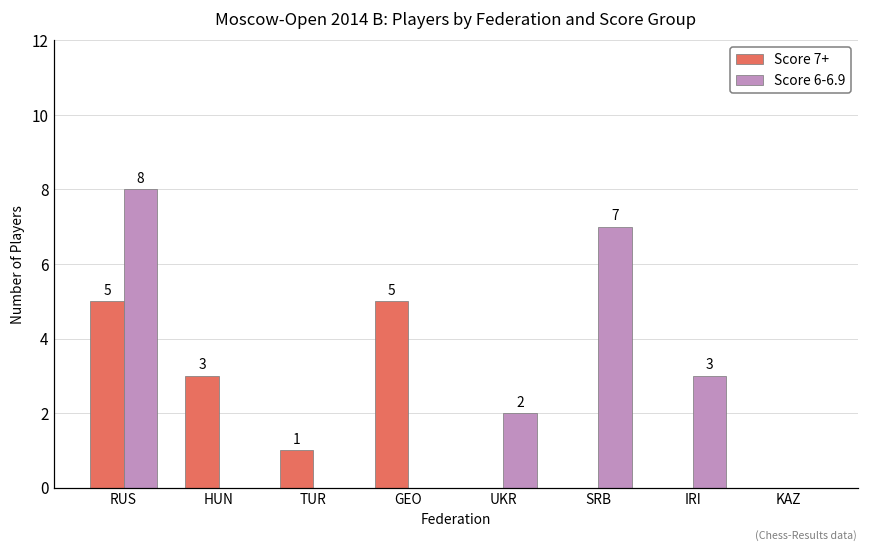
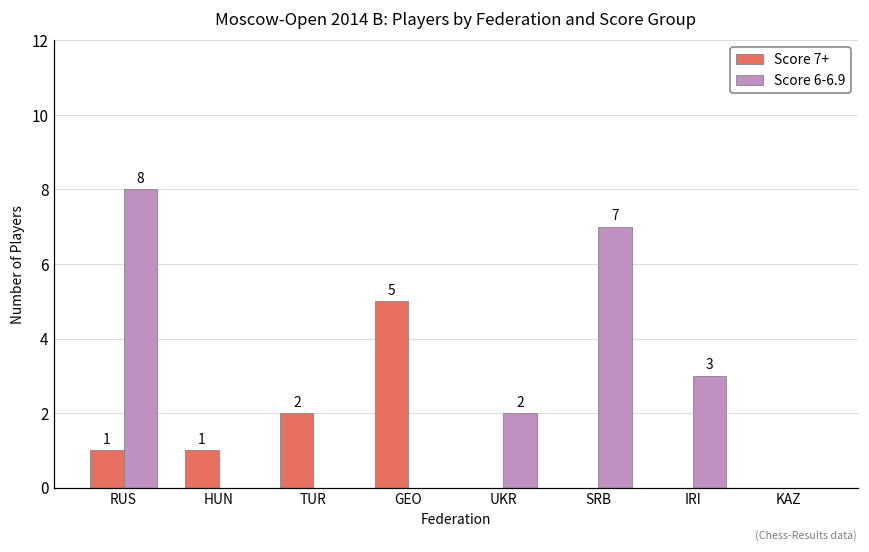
Score 7+, RUS: 5 -> 1
Score 7+, HUN: 3 -> 1
Score 7+, TUR: 1 -> 2
